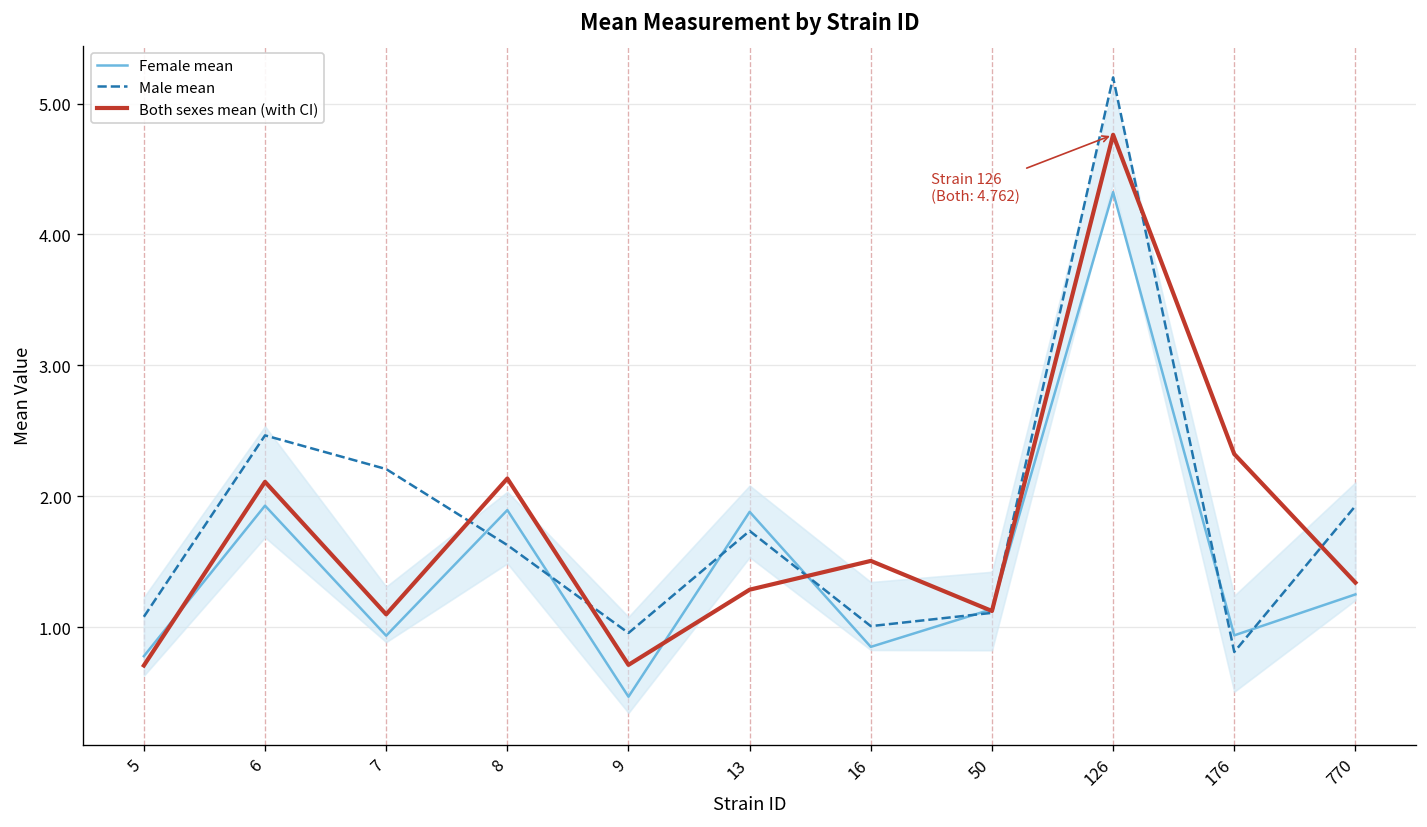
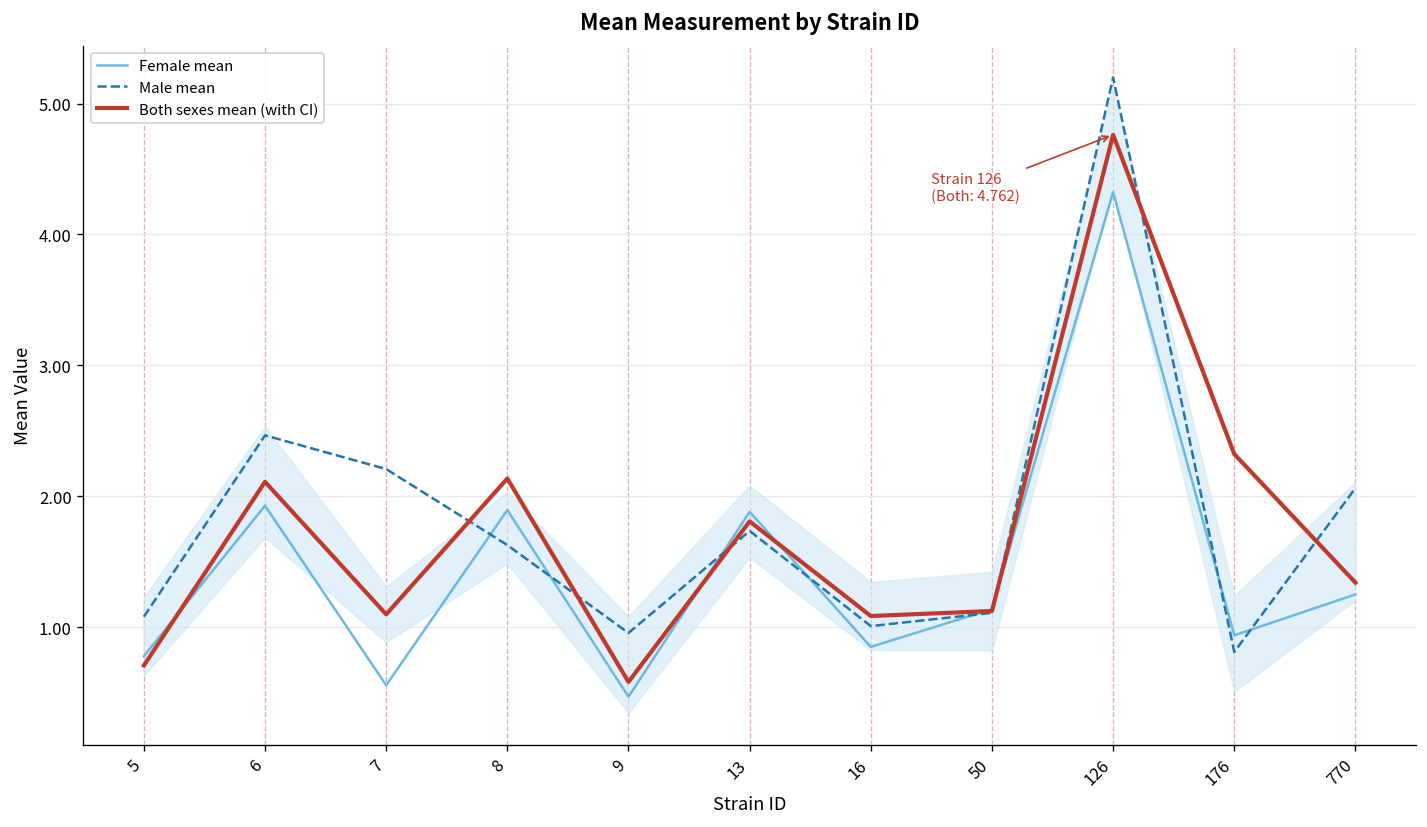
Female mean, 7: 0.93 -> 0.56
Both sexes mean (with CI), 9: 0.71 -> 0.58
Both sexes mean (with CI), 13: 1.29 -> 1.81
Both sexes mean (with CI), 16: 1.51 -> 1.08
Male mean, 770: 1.93 -> 2.06
